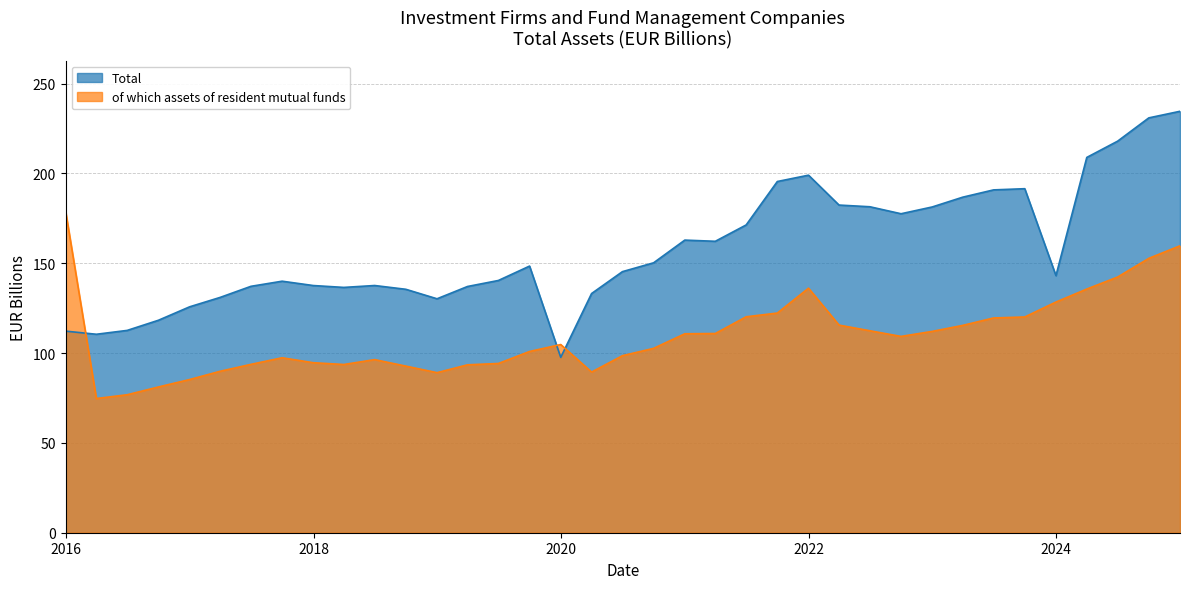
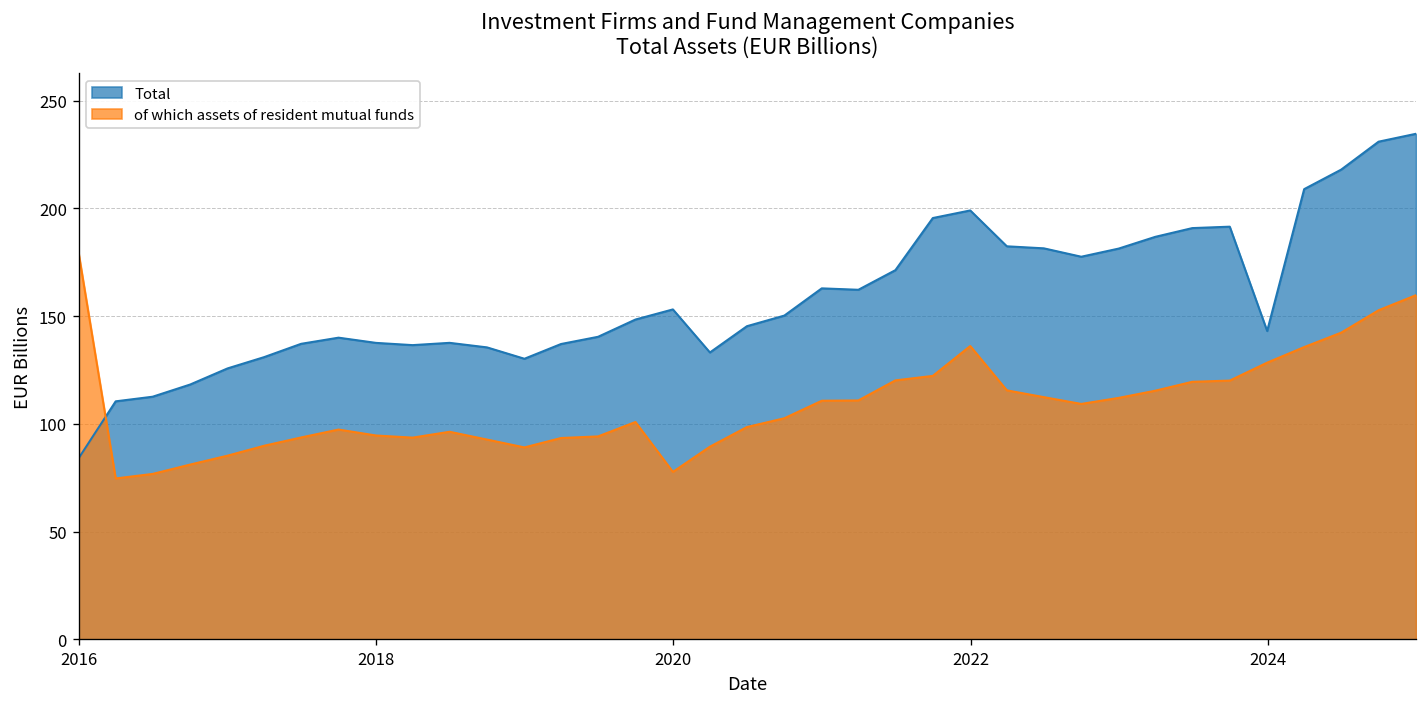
Total, 2016: 112 -> 84
Total, 2020: 98 -> 153
of which assets of resident mutual funds, 2020: 105 -> 78
